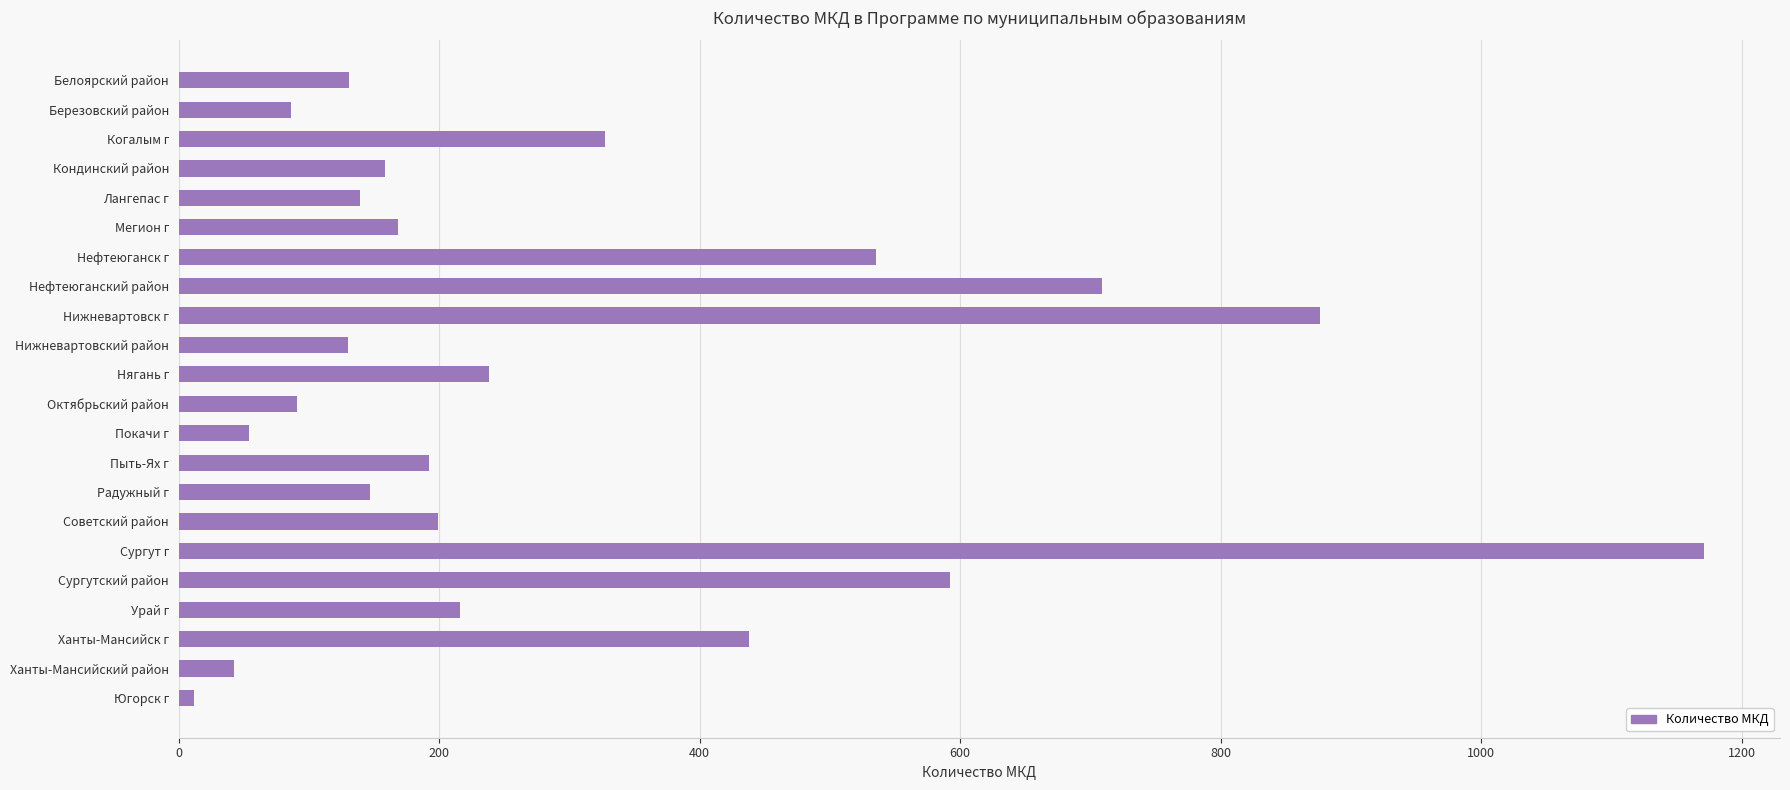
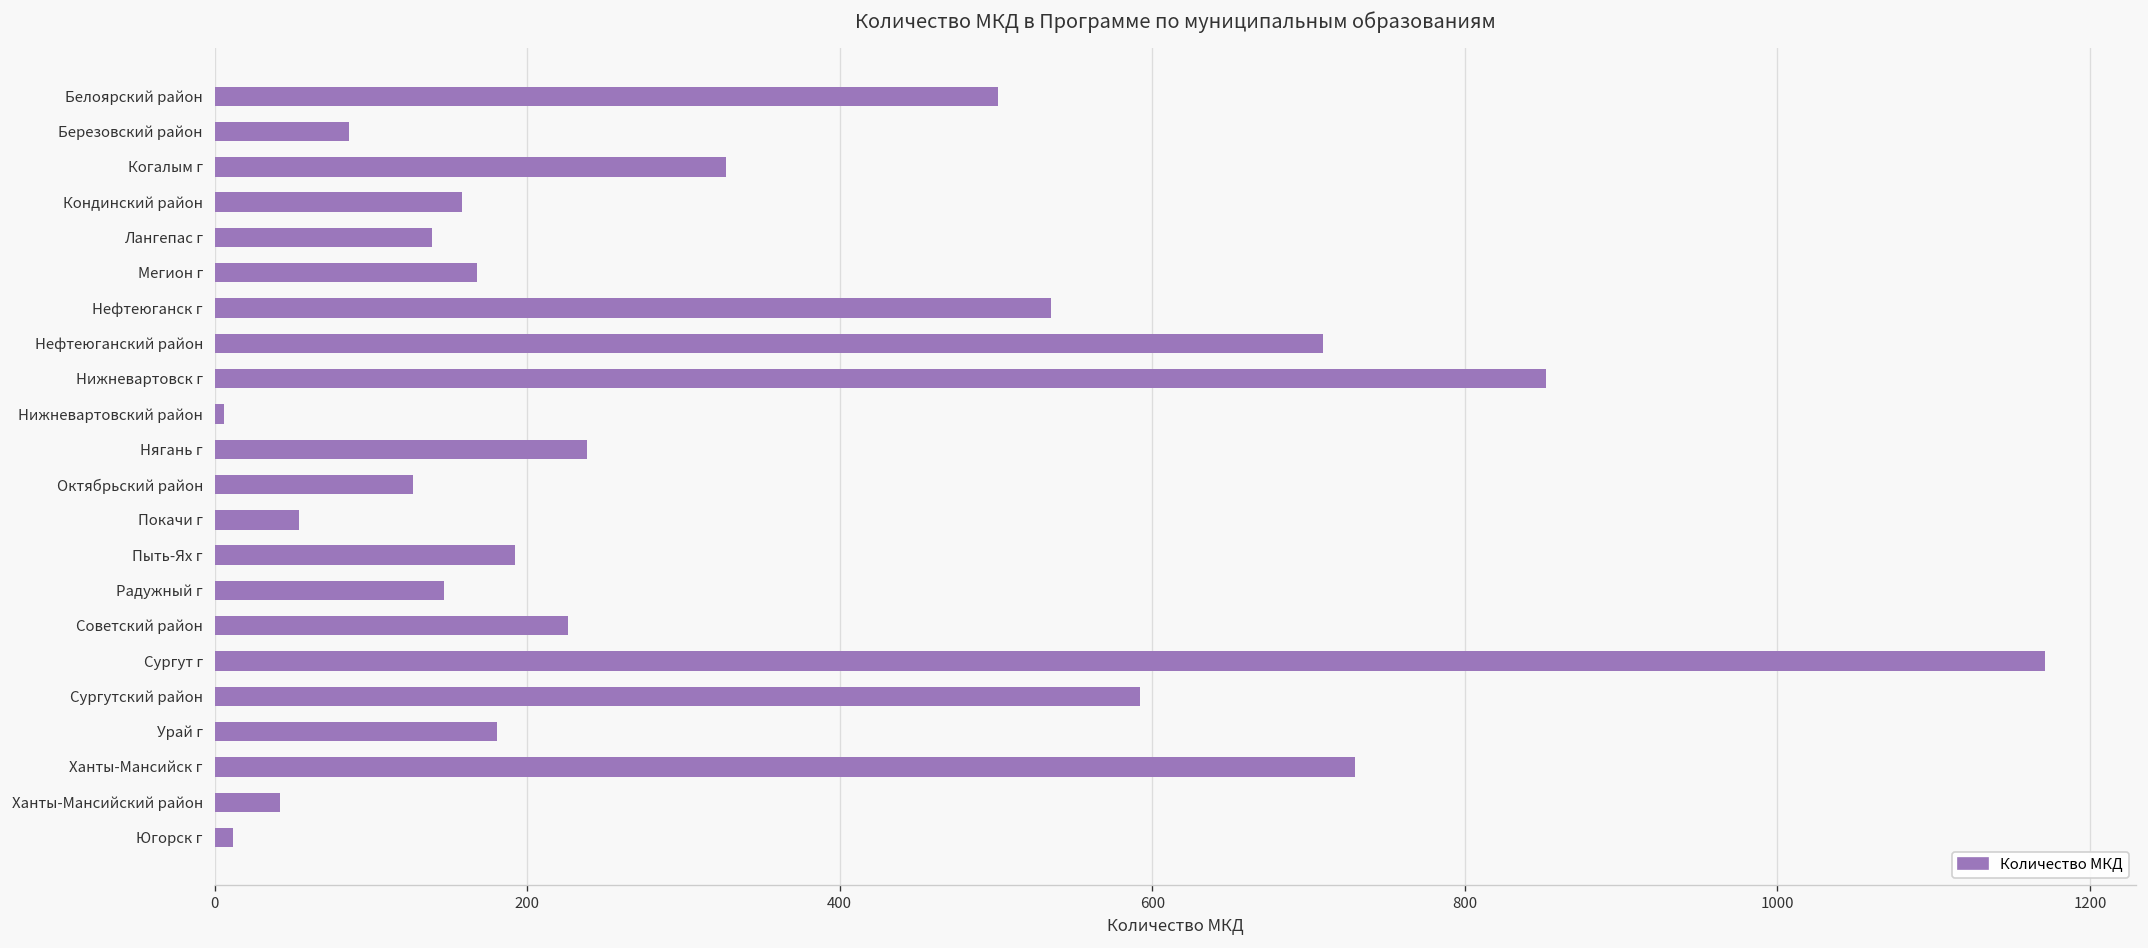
Белоярский район: 131 -> 501
Нижневартовск г: 876 -> 852
Нижневартовский район: 130 -> 6
Октябрьский район: 91 -> 127
Советский район: 199 -> 226
Урай г: 216 -> 181
Ханты-Мансийск г: 438 -> 730
